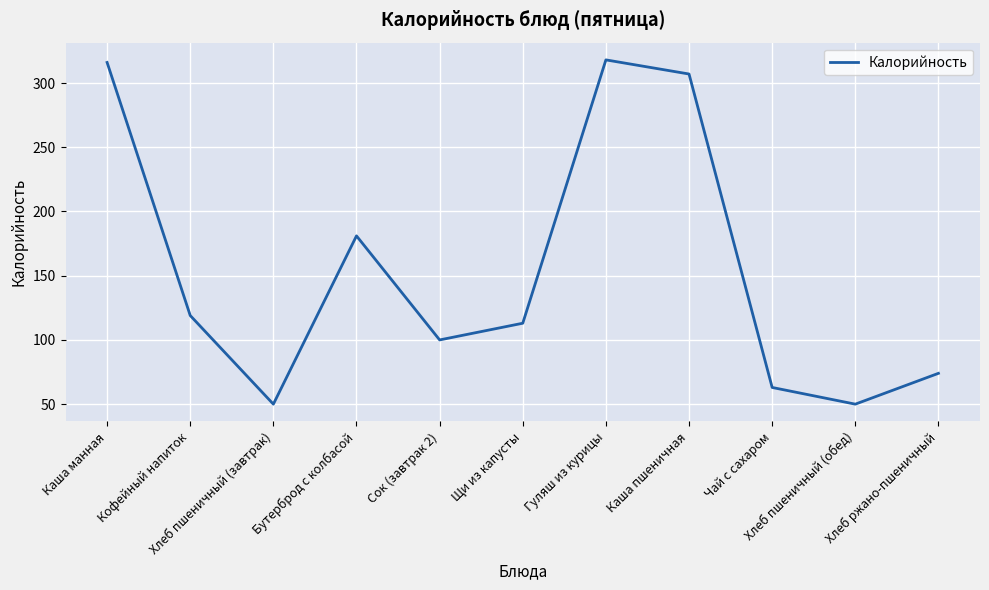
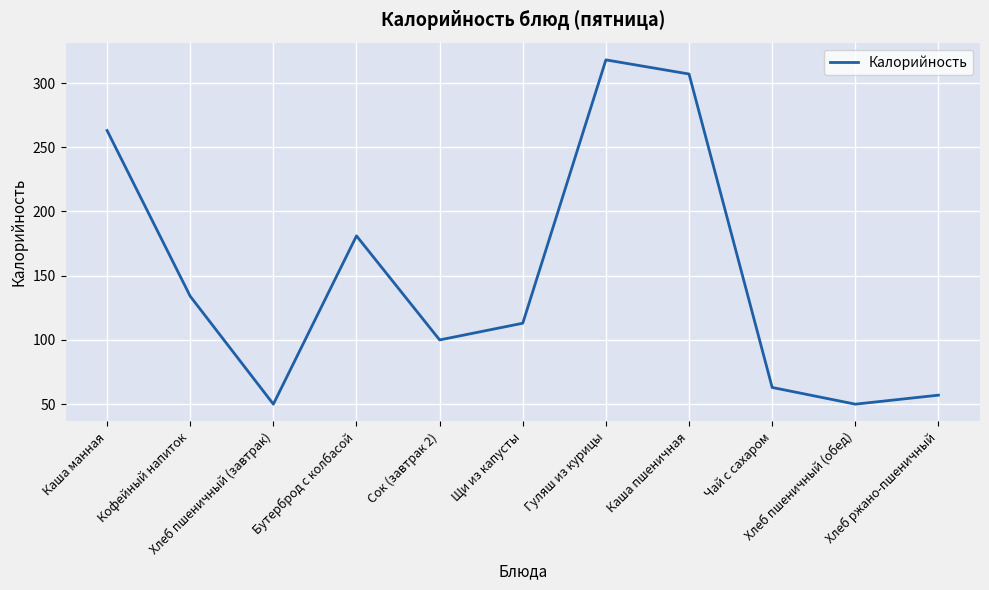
Каша манная: 316 -> 263
Кофейный напиток: 119 -> 134
Хлеб ржано-пшеничный: 74 -> 57
